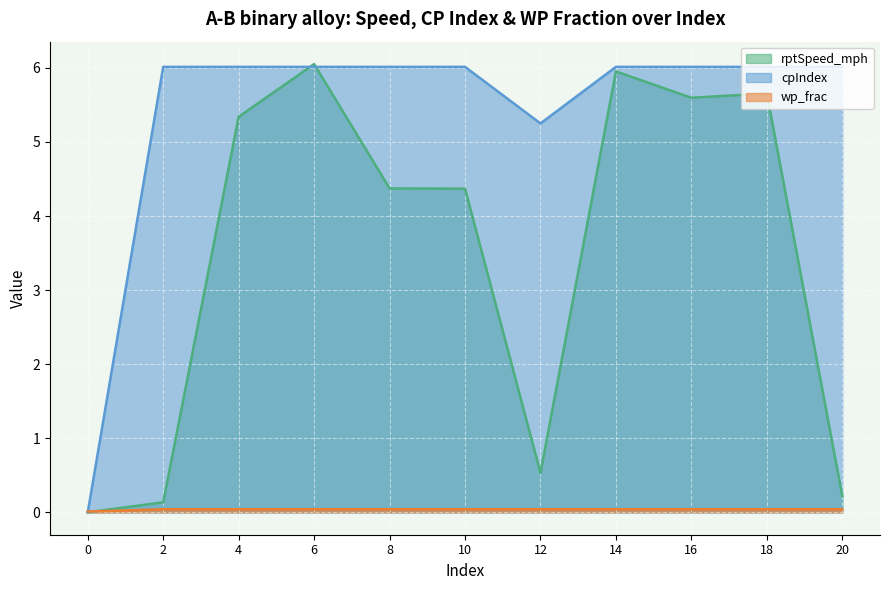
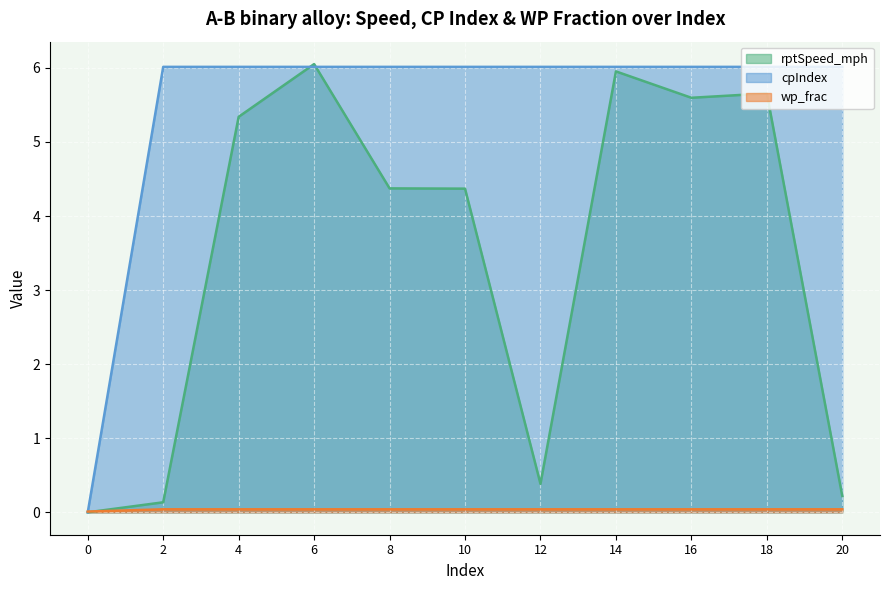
rptSpeed_mph, 12: 0.5 -> 0.4
cpIndex, 12: 5.3 -> 6.0
